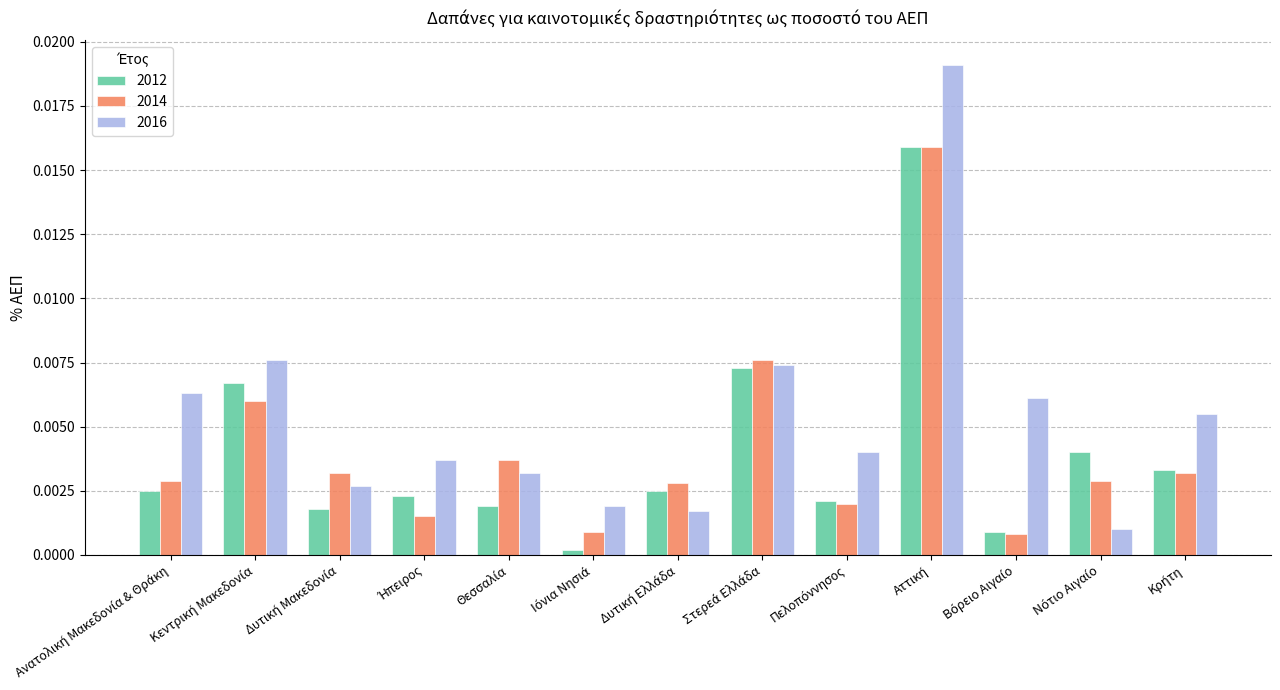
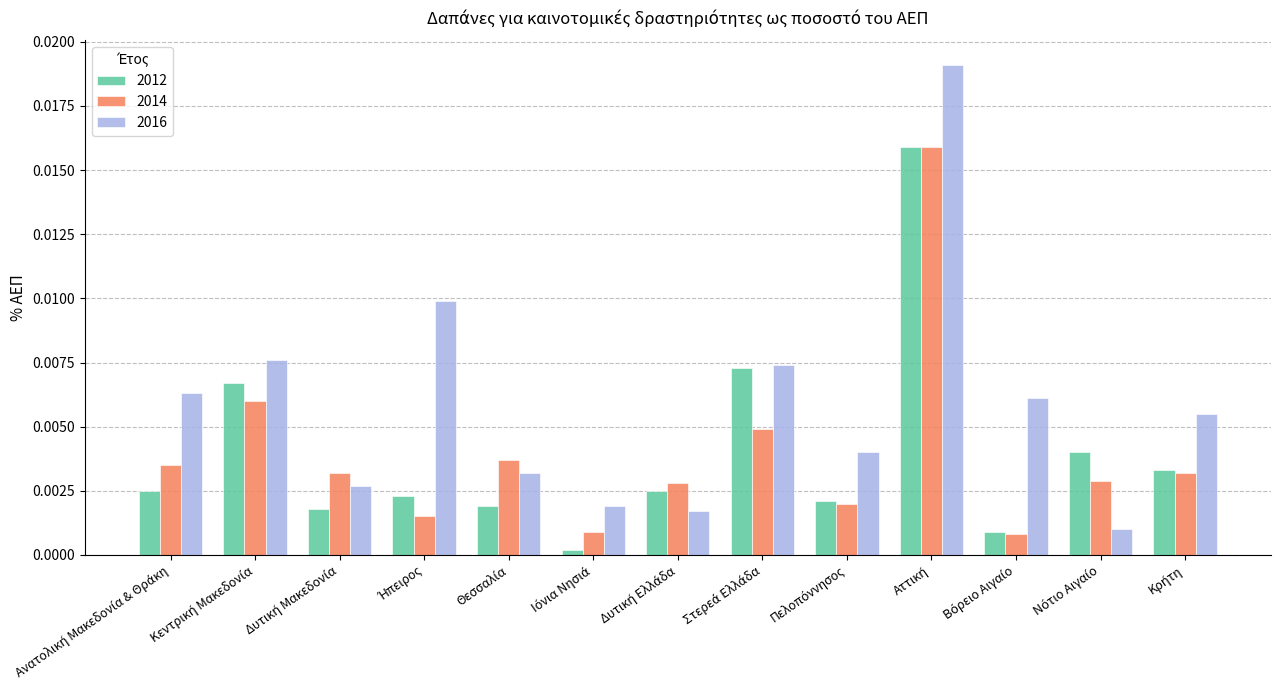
2014, Ανατολική Μακεδονία & Θράκη: 0.0029 -> 0.0035
2016, Ήπειρος: 0.0037 -> 0.0099
2014, Στερεά Ελλάδα: 0.0076 -> 0.0049
